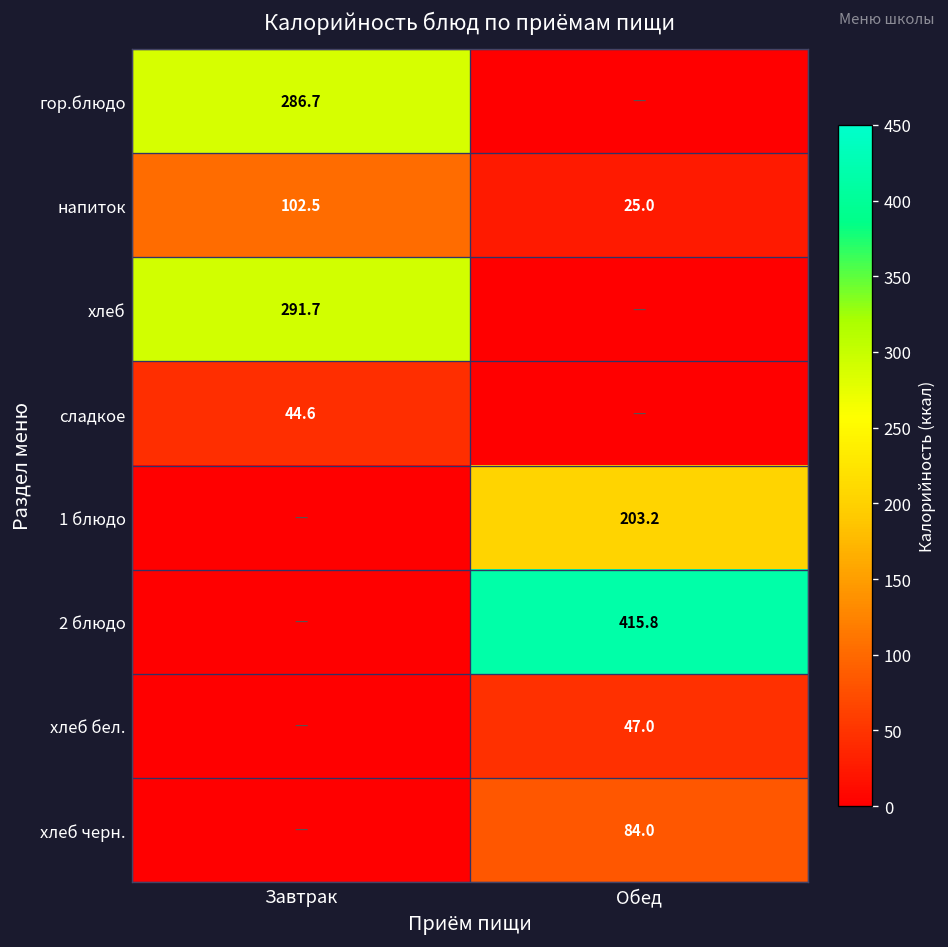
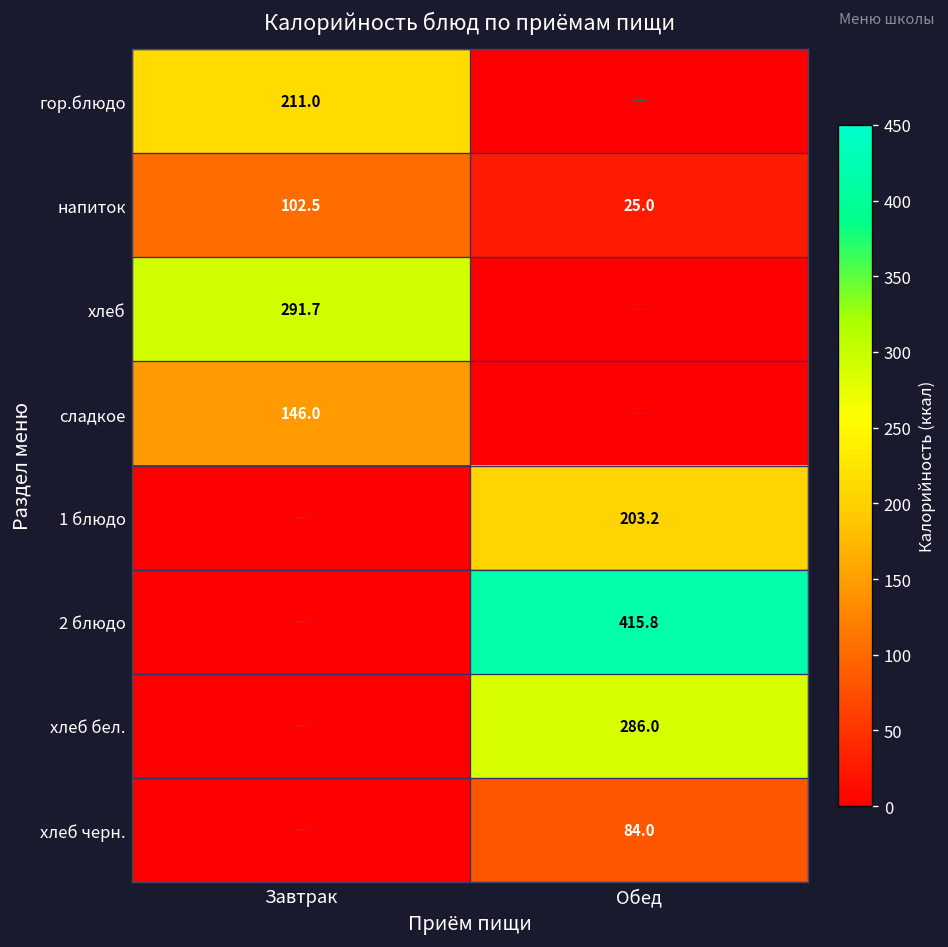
гор.блюдо, Завтрак: 286.7 -> 211.0
сладкое, Завтрак: 44.6 -> 146.0
хлеб бел., Обед: 47.0 -> 286.0
